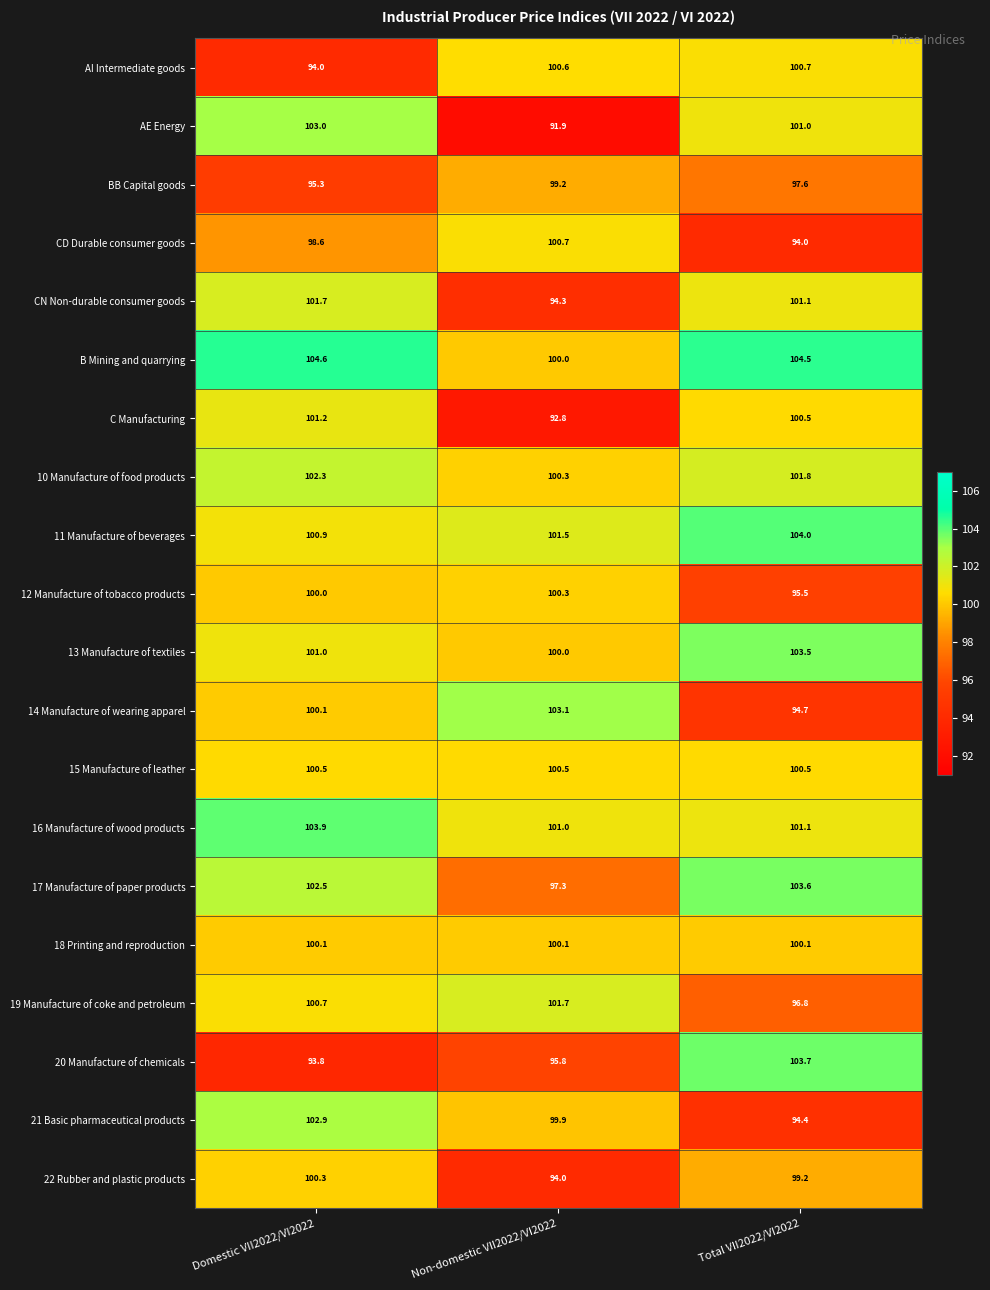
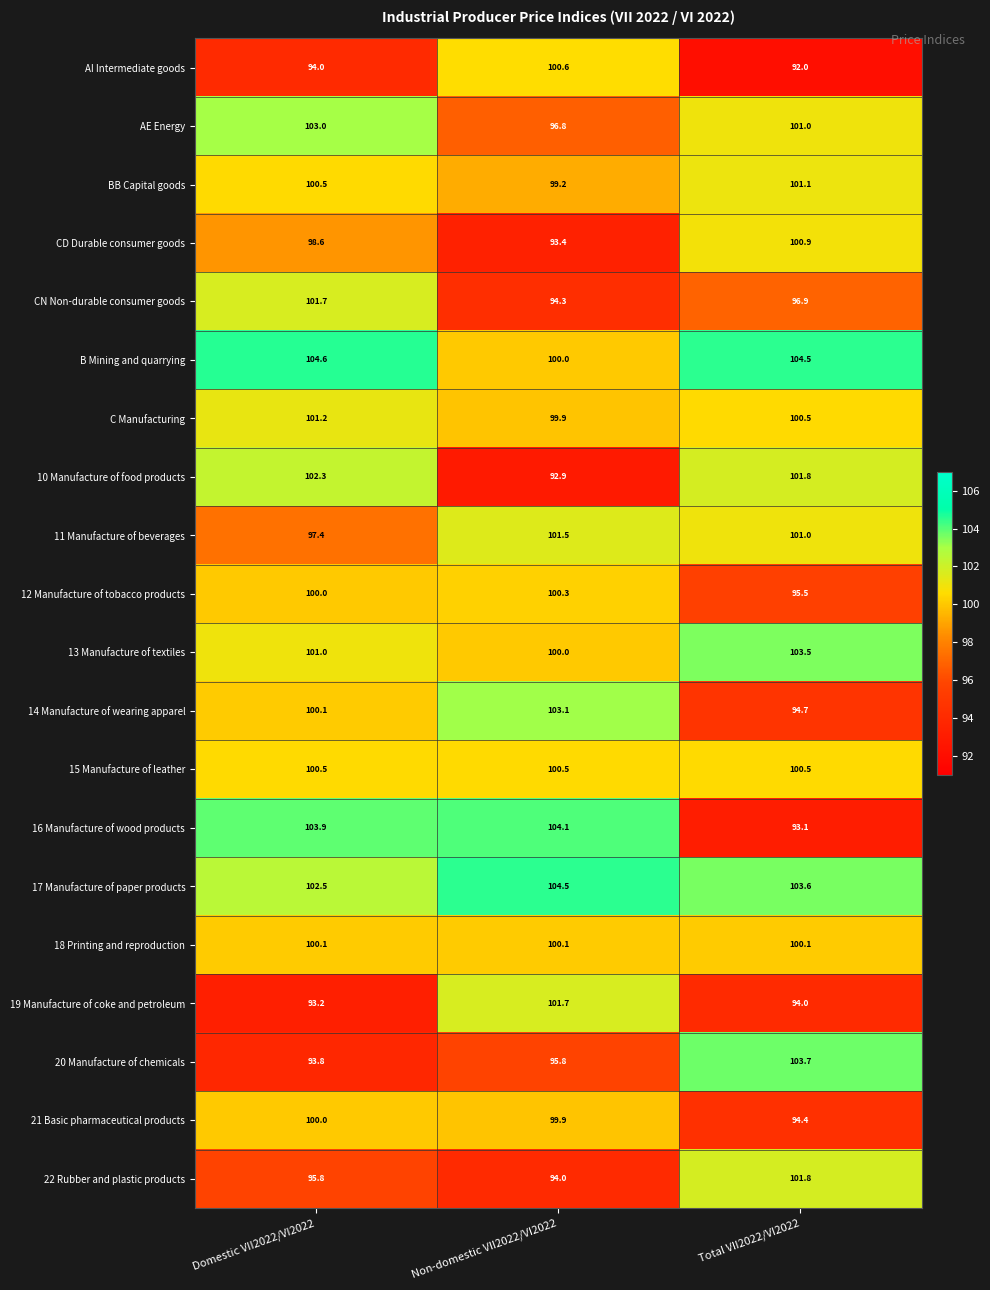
AI Intermediate goods, Total VII2022/VI2022: 100.7 -> 92.0
AE Energy, Non-domestic VII2022/VI2022: 91.9 -> 96.8
BB Capital goods, Domestic VII2022/VI2022: 95.3 -> 100.5
BB Capital goods, Total VII2022/VI2022: 97.6 -> 101.1
CD Durable consumer goods, Non-domestic VII2022/VI2022: 100.7 -> 93.4
CD Durable consumer goods, Total VII2022/VI2022: 94.0 -> 100.9
CN Non-durable consumer goods, Total VII2022/VI2022: 101.1 -> 96.9
C Manufacturing, Non-domestic VII2022/VI2022: 92.8 -> 99.9
10 Manufacture of food products, Non-domestic VII2022/VI2022: 100.3 -> 92.9
11 Manufacture of beverages, Domestic VII2022/VI2022: 100.9 -> 97.4
11 Manufacture of beverages, Total VII2022/VI2022: 104.0 -> 101.0
16 Manufacture of wood products, Non-domestic VII2022/VI2022: 101.0 -> 104.1
16 Manufacture of wood products, Total VII2022/VI2022: 101.1 -> 93.1
17 Manufacture of paper products, Non-domestic VII2022/VI2022: 97.3 -> 104.5
19 Manufacture of coke and petroleum, Domestic VII2022/VI2022: 100.7 -> 93.2
19 Manufacture of coke and petroleum, Total VII2022/VI2022: 96.8 -> 94.0
21 Basic pharmaceutical products, Domestic VII2022/VI2022: 102.9 -> 100.0
22 Rubber and plastic products, Domestic VII2022/VI2022: 100.3 -> 95.8
22 Rubber and plastic products, Total VII2022/VI2022: 99.2 -> 101.8
